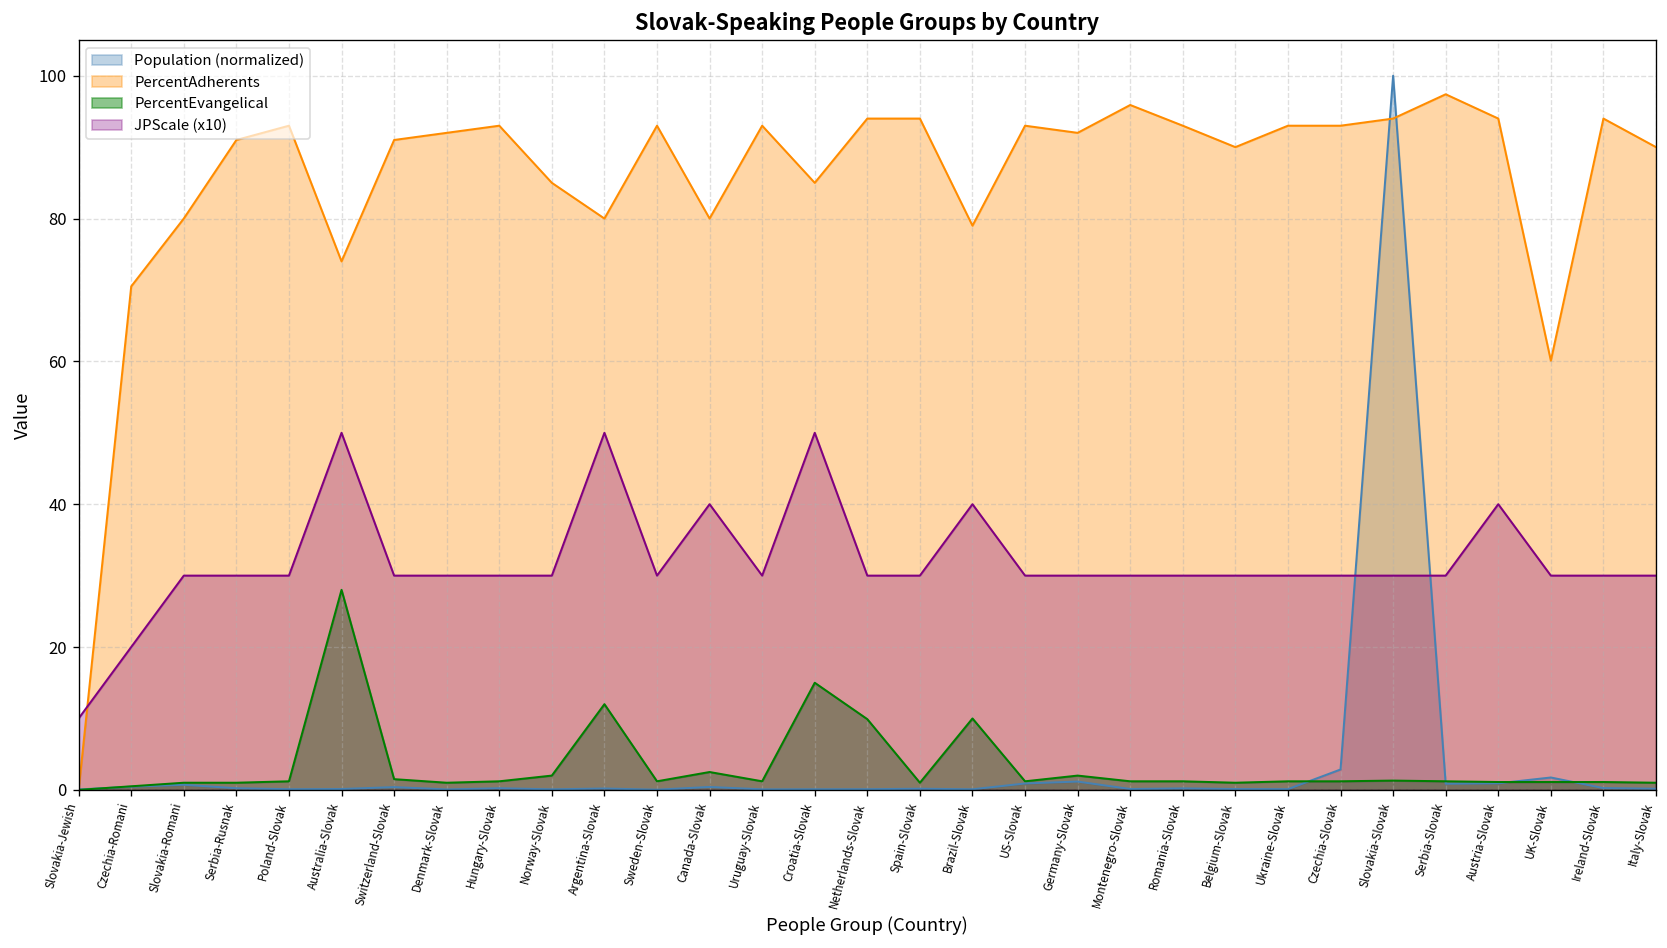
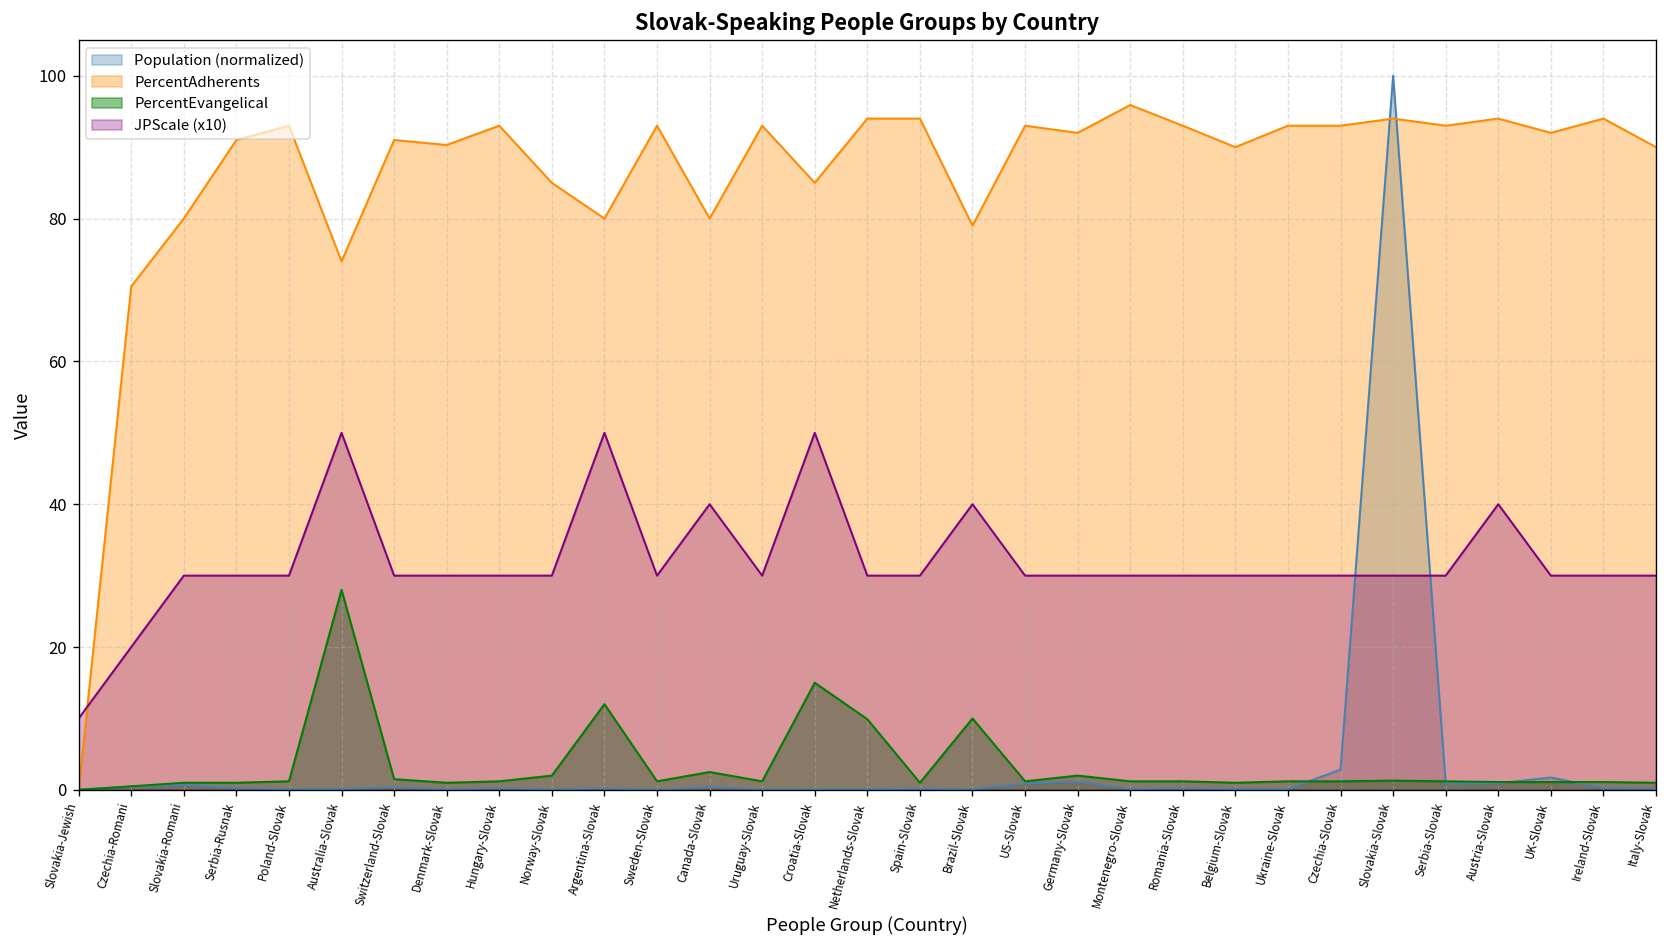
PercentAdherents, Denmark-Slovak: 92 -> 90
PercentAdherents, Serbia-Slovak: 97 -> 93
PercentAdherents, UK-Slovak: 60 -> 92
